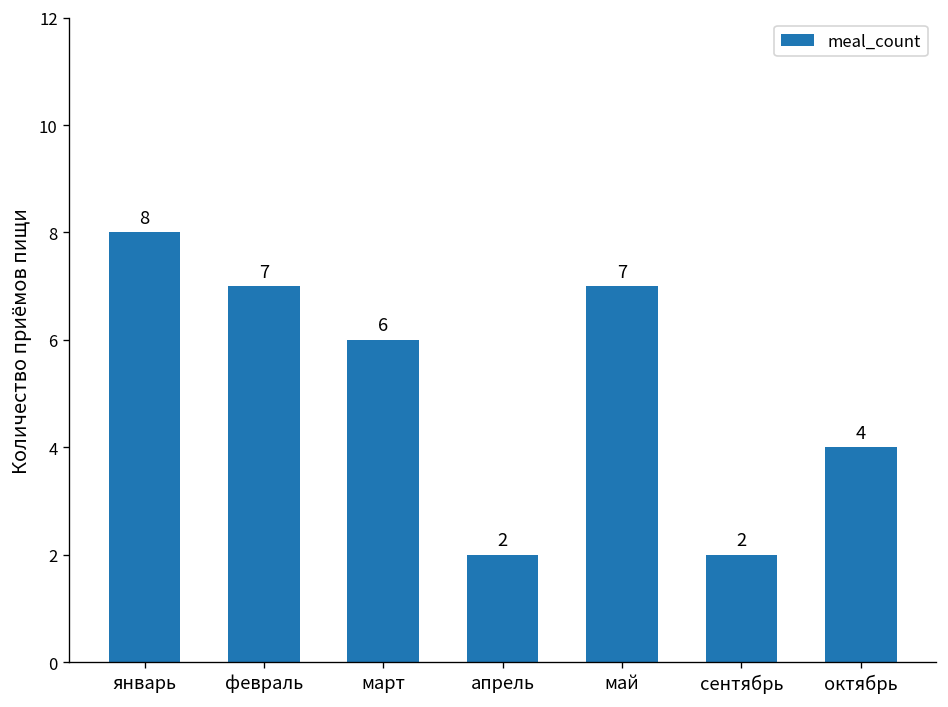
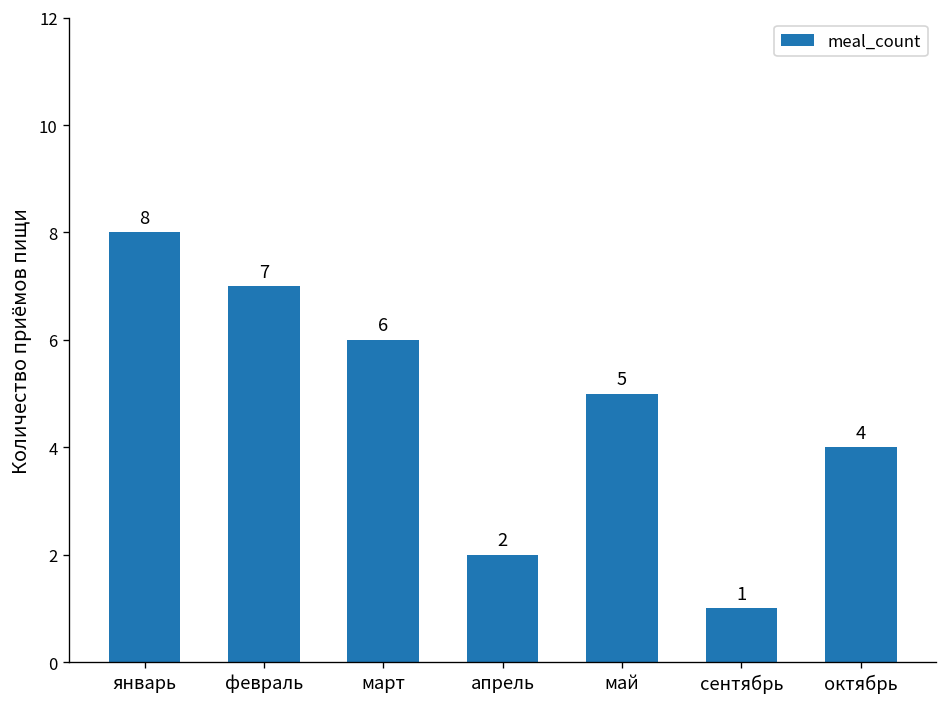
май: 7 -> 5
сентябрь: 2 -> 1
